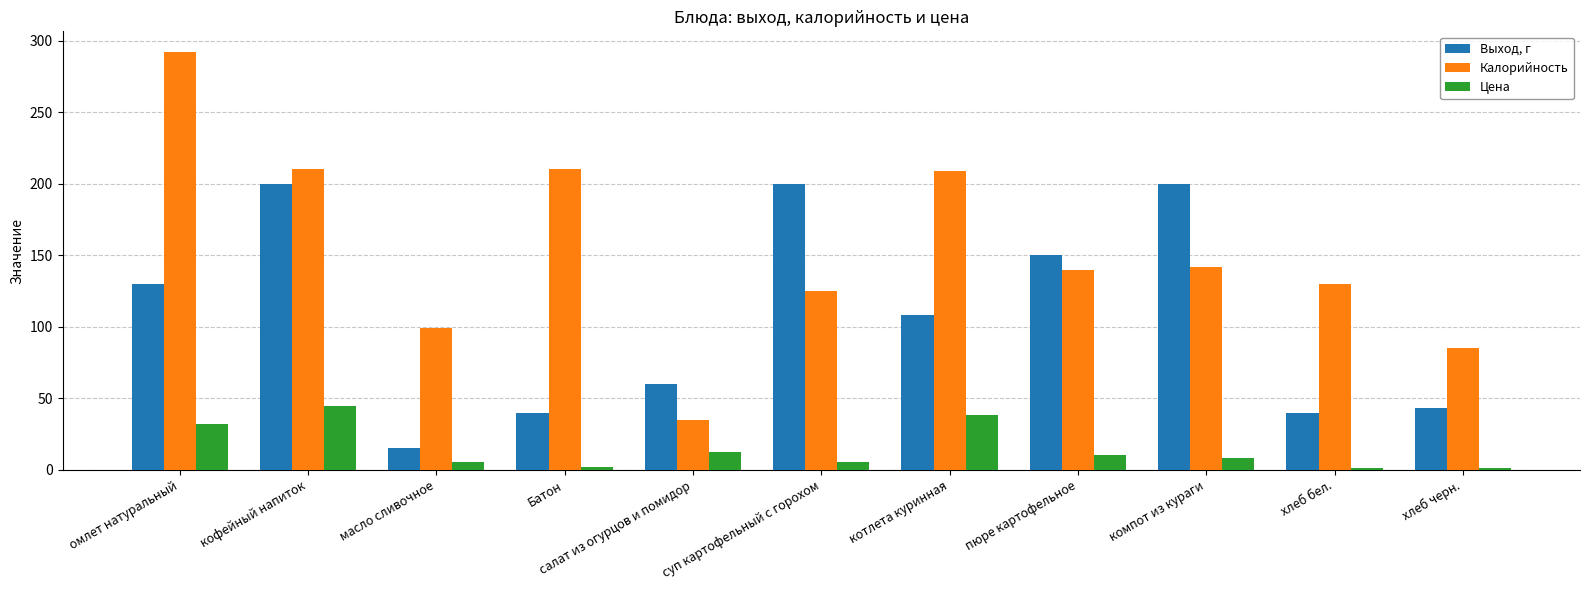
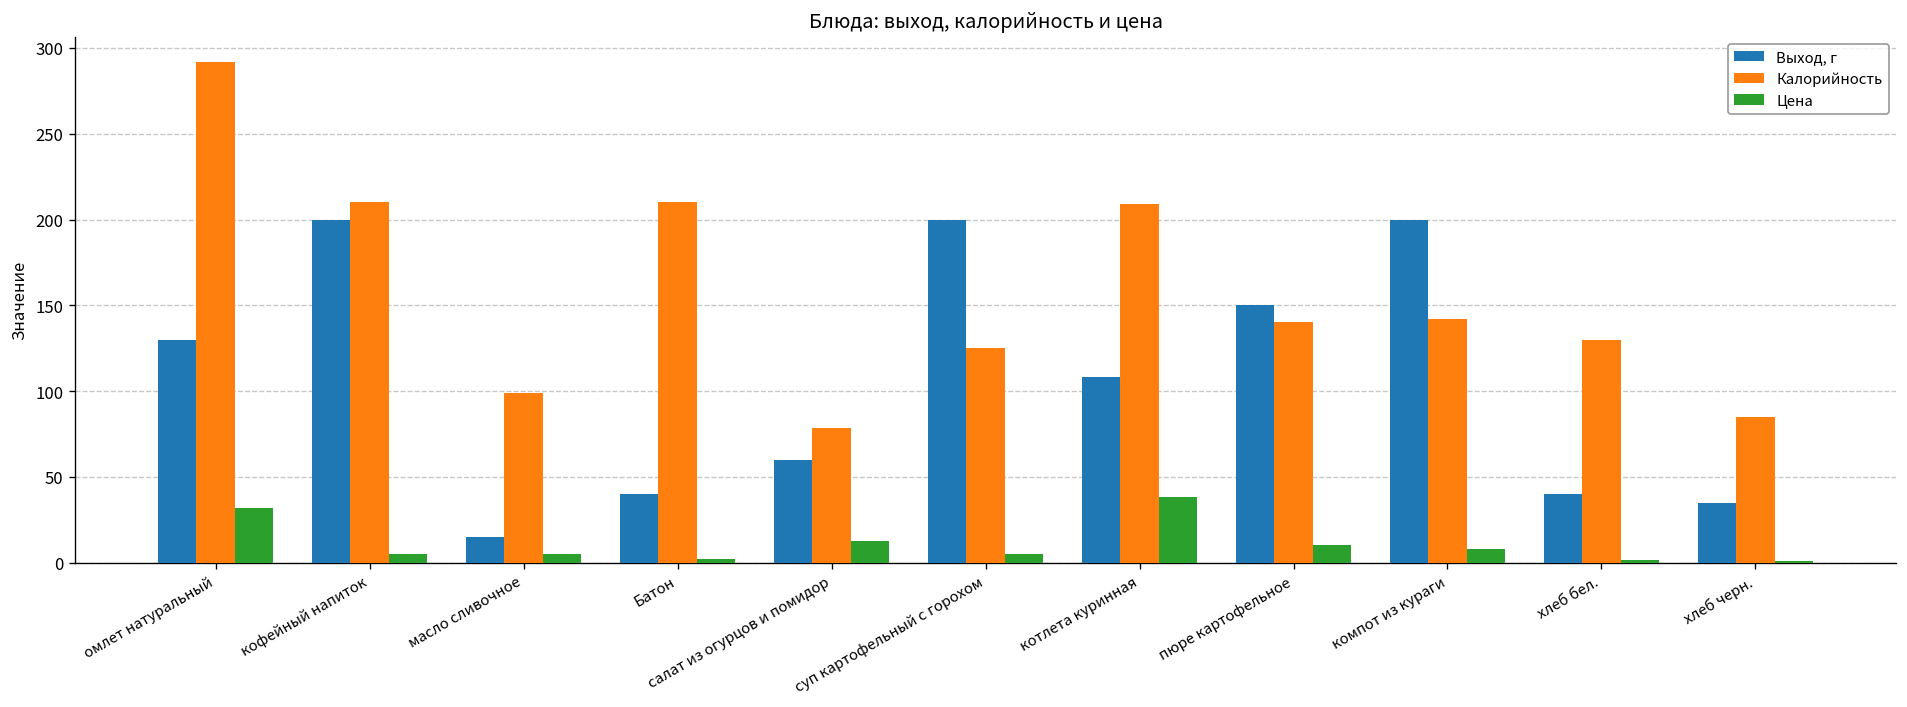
Цена, кофейный напиток: 45 -> 5
Калорийность, салат из огурцов и помидор: 35 -> 79
Выход, г, хлеб черн.: 43 -> 35
